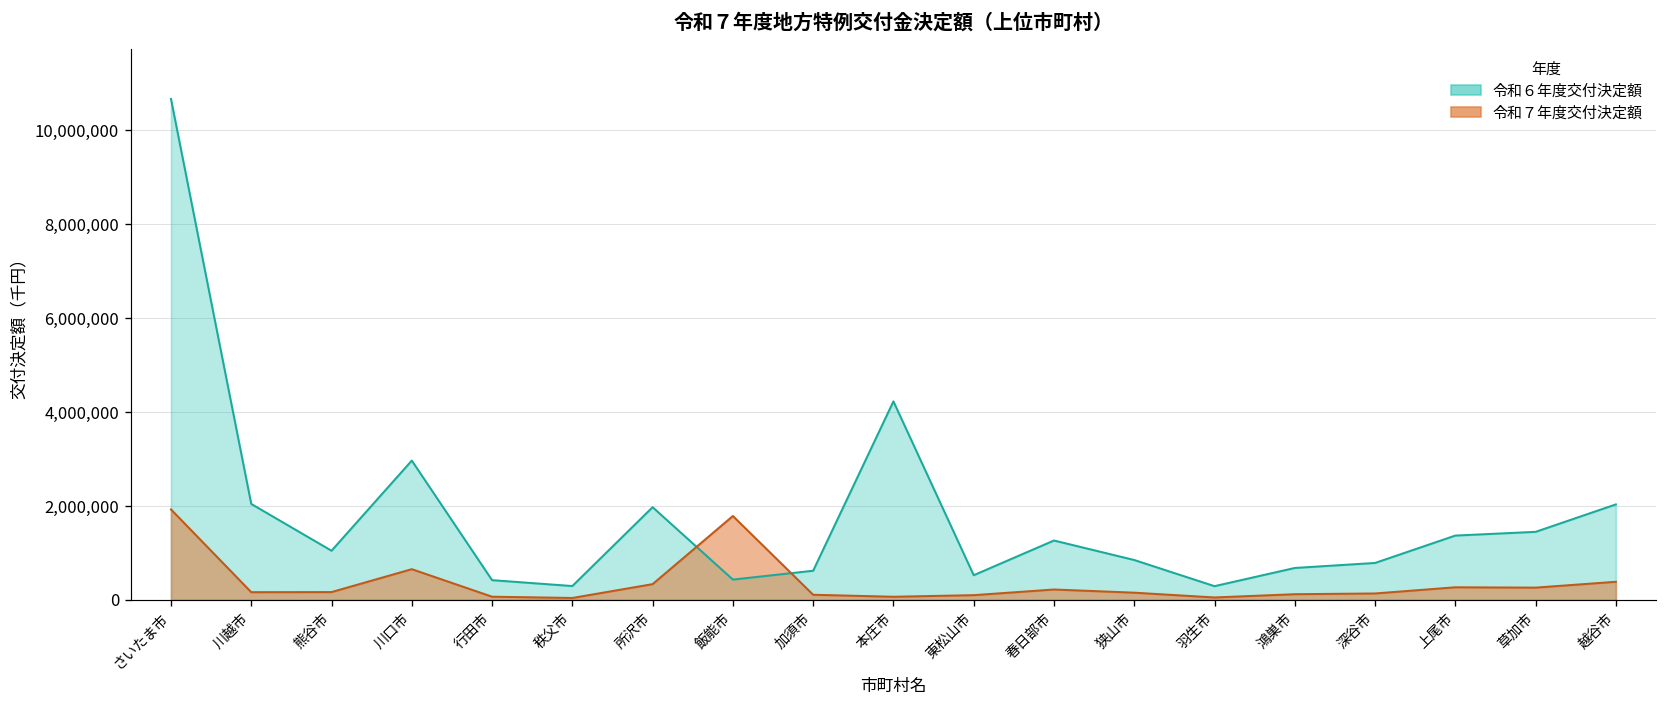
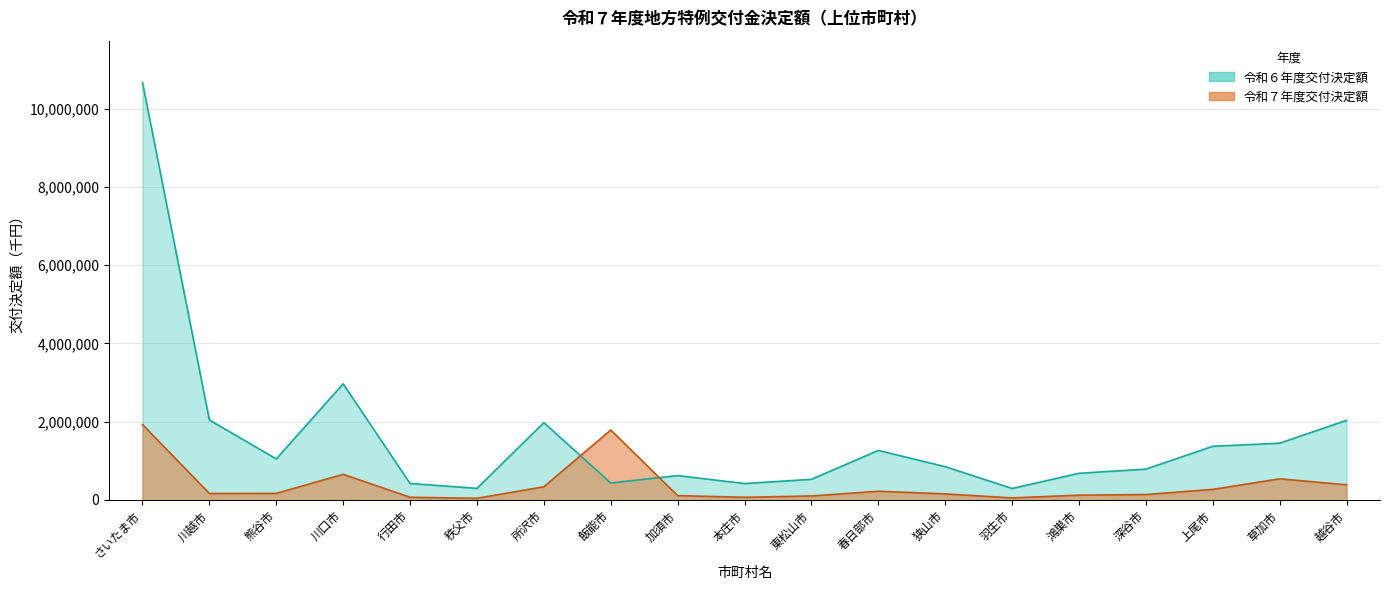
令和６年度交付決定額, 本庄市: 4,200,000 -> 400,000
令和７年度交付決定額, 草加市: 300,000 -> 500,000
